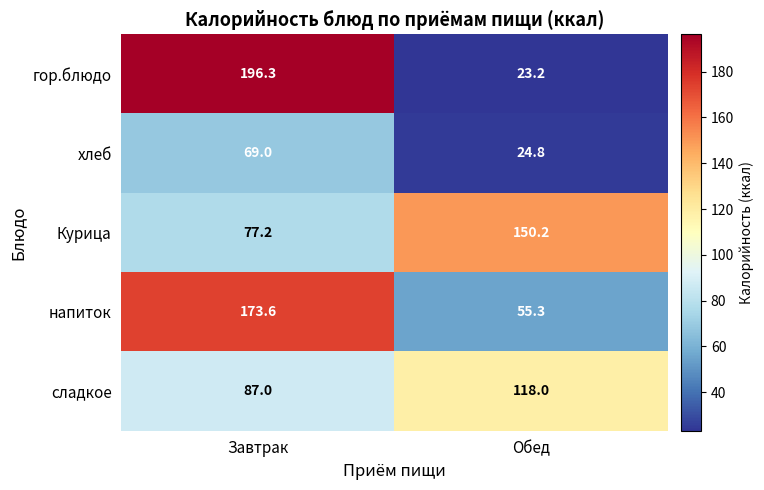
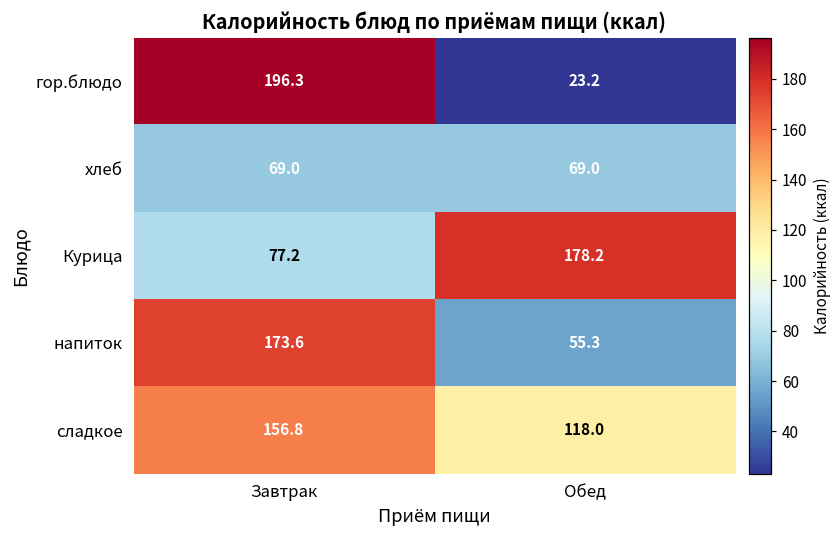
хлеб, Обед: 24.8 -> 69.0
Курица, Обед: 150.2 -> 178.2
сладкое, Завтрак: 87.0 -> 156.8
